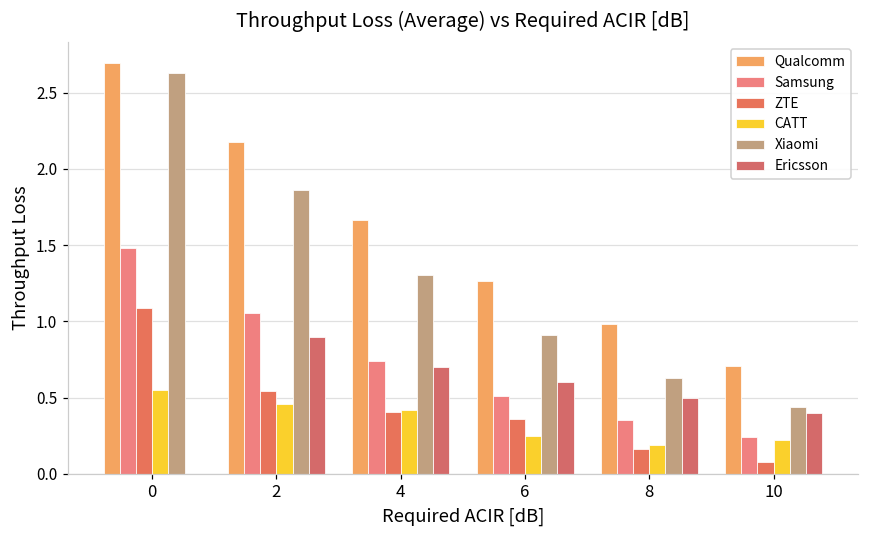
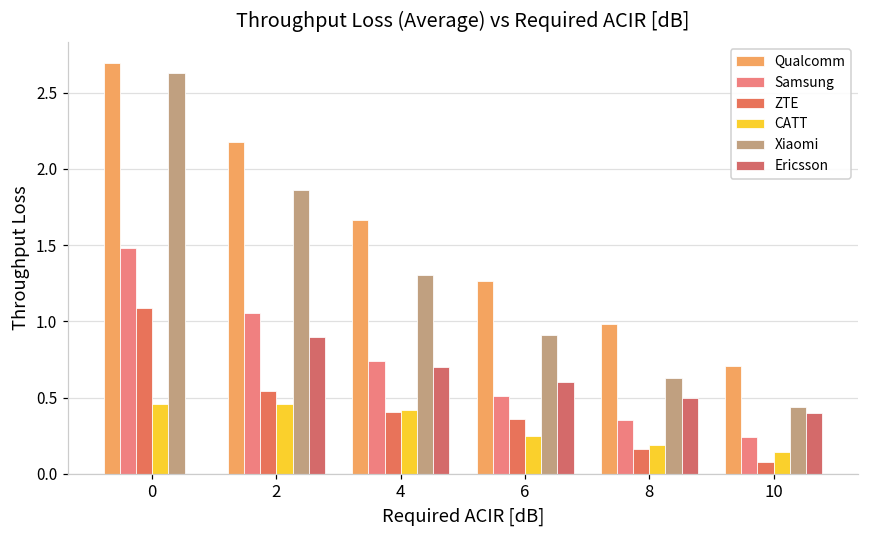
CATT, 0: 0.55 -> 0.46
CATT, 10: 0.22 -> 0.14
